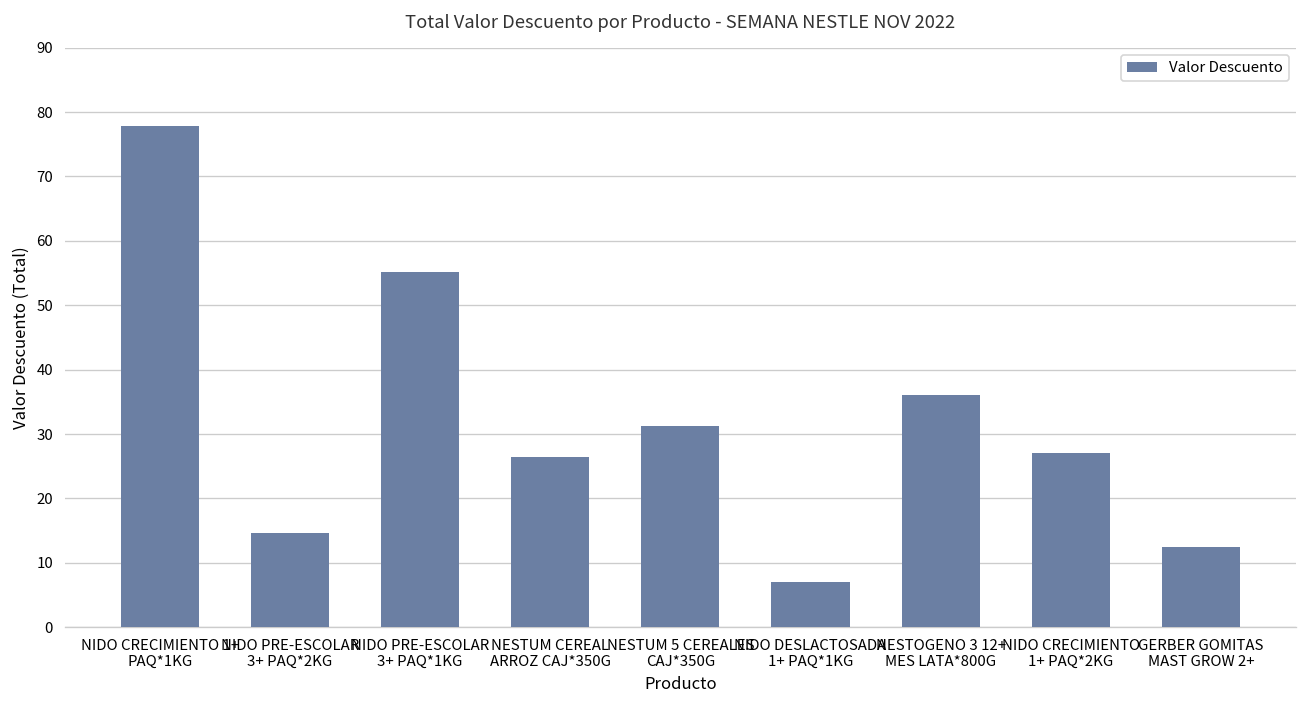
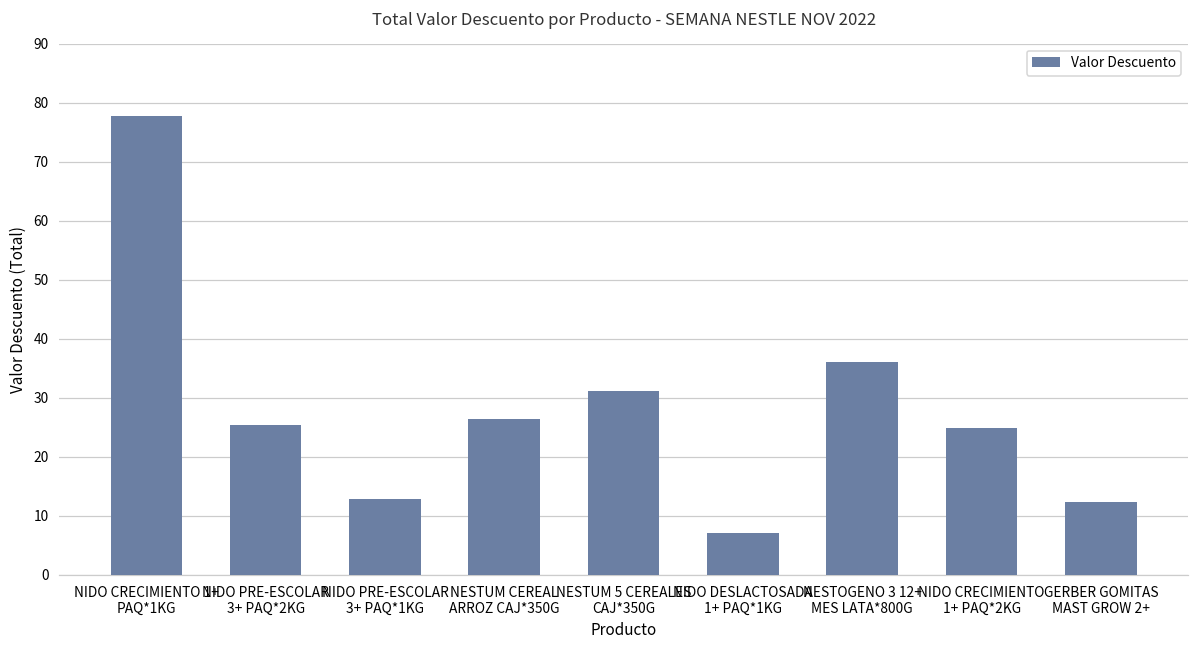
NIDO PRE-ESCOLAR 3+ PAQ*2KG: 15 -> 25
NIDO PRE-ESCOLAR 3+ PAQ*1KG: 55 -> 13
NIDO CRECIMIENTO 1+ PAQ*2KG: 27 -> 25
